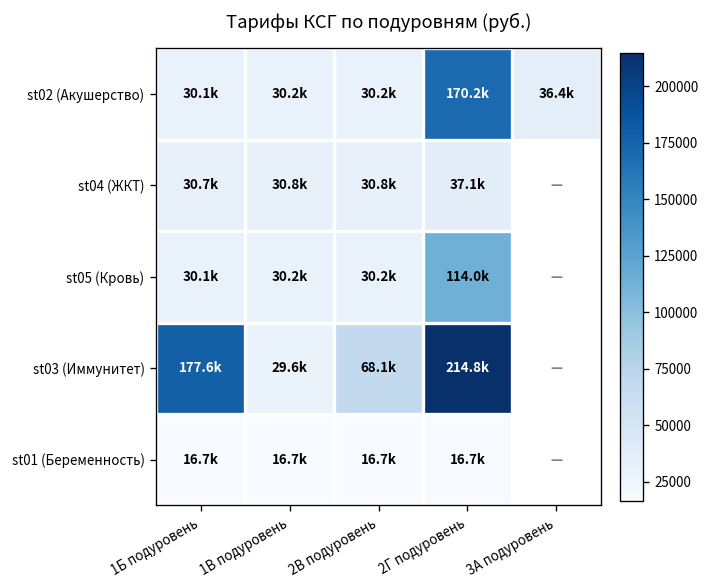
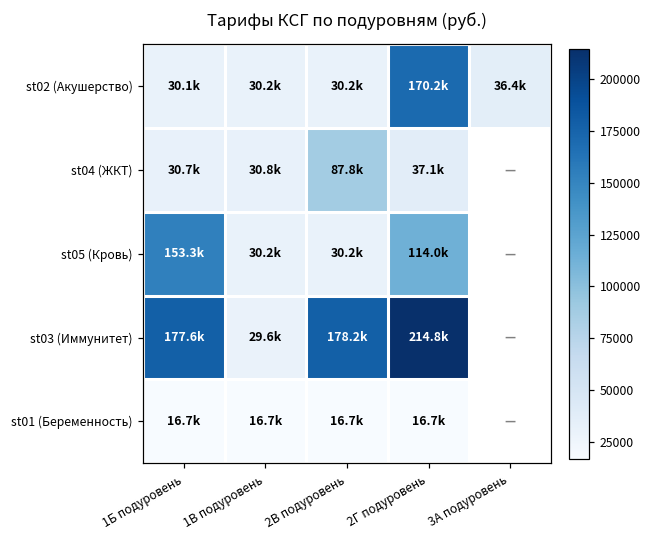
st04 (ЖКТ), 2В подуровень: 30.8k -> 87.8k
st05 (Кровь), 1Б подуровень: 30.1k -> 153.3k
st03 (Иммунитет), 2В подуровень: 68.1k -> 178.2k
